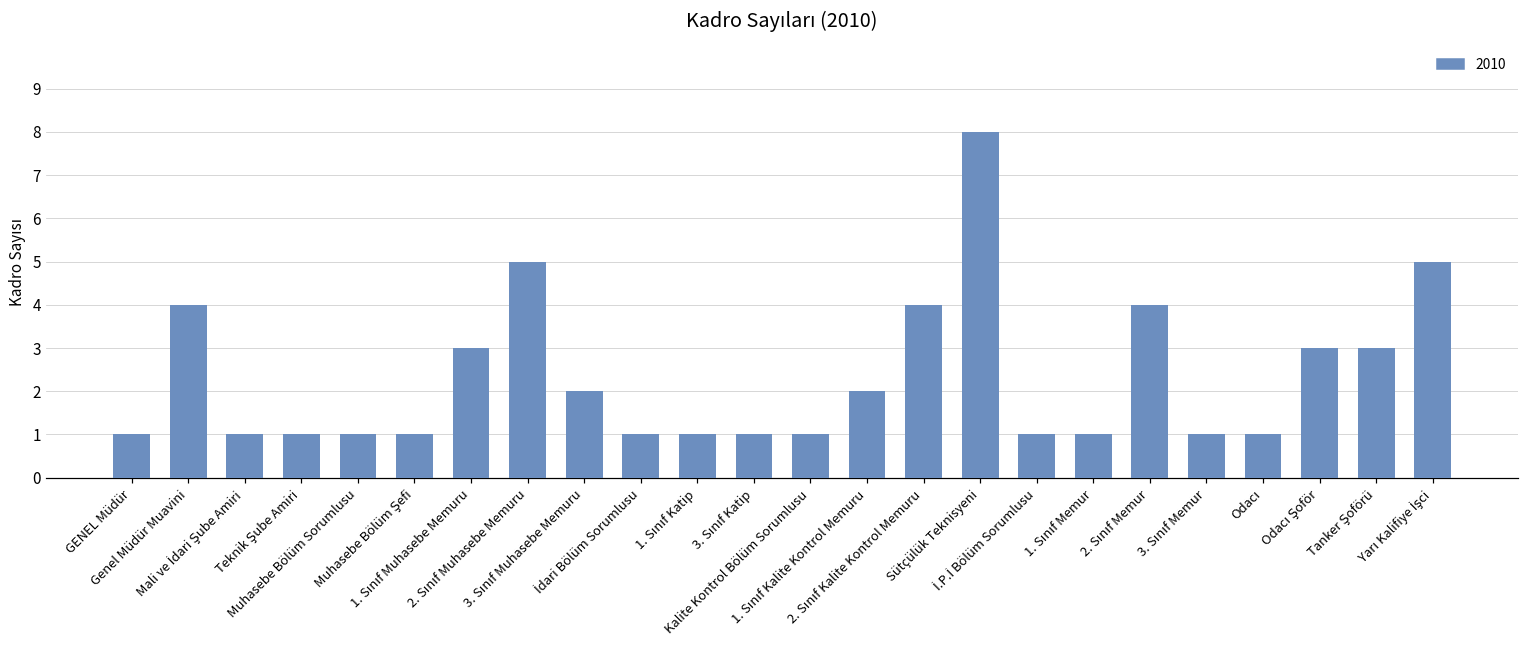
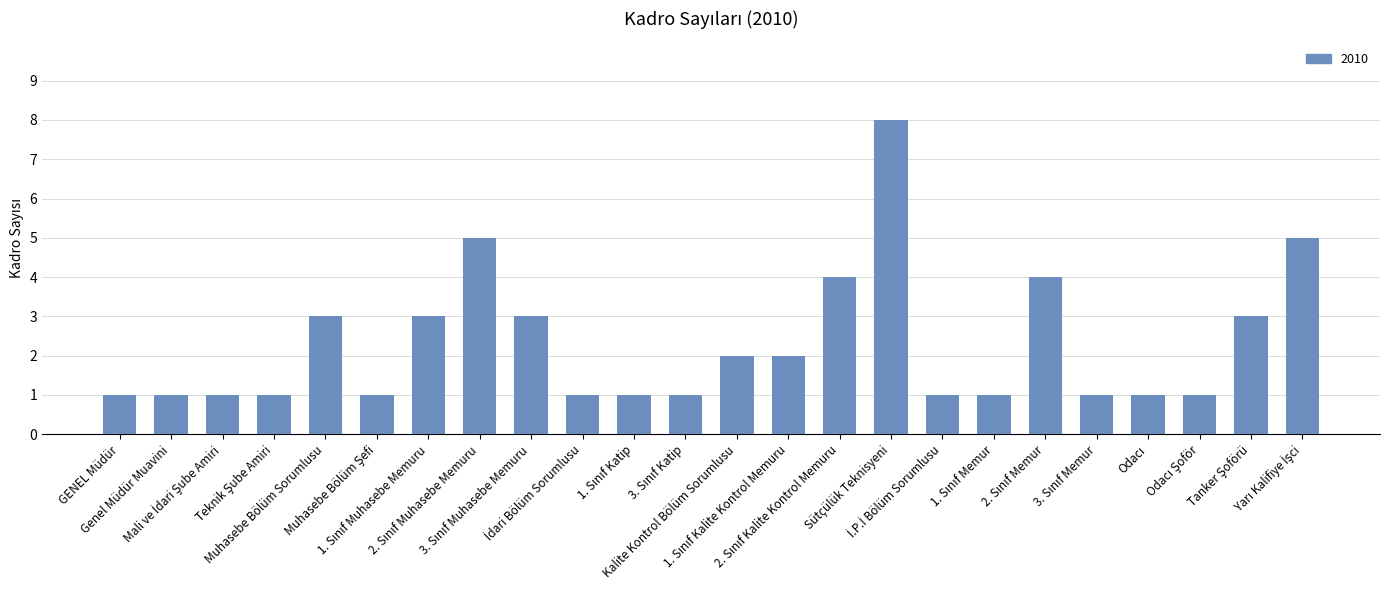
Genel Müdür Muavini: 4 -> 1
Muhasebe Bölüm Sorumlusu: 1 -> 3
3. Sınıf Muhasebe Memuru: 2 -> 3
Kalite Kontrol Bölüm Sorumlusu: 1 -> 2
Odacı Şoför: 3 -> 1
